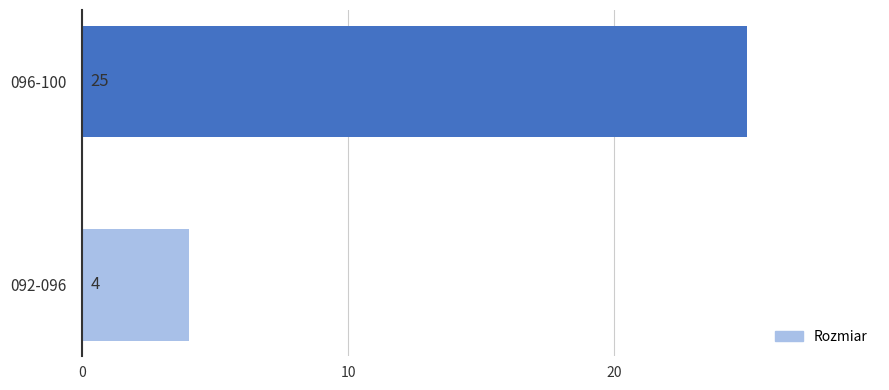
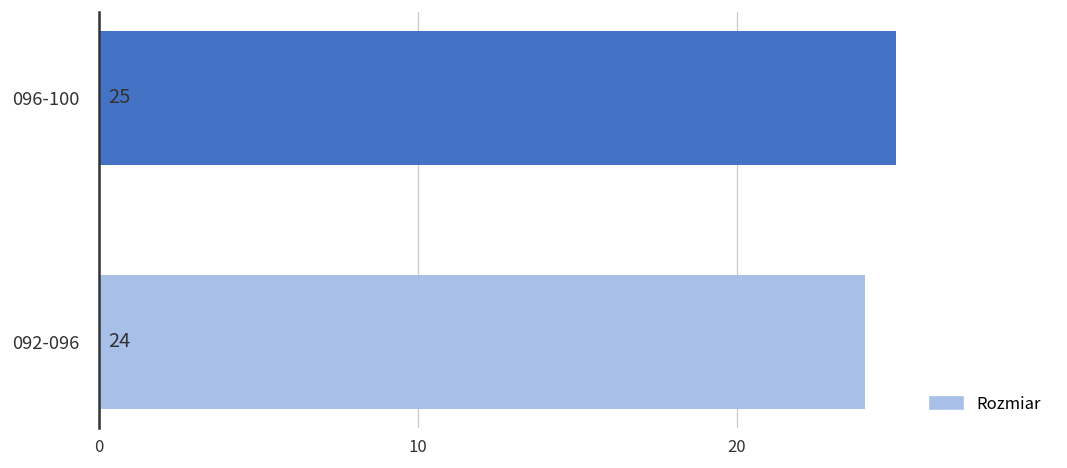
092-096: 4 -> 24
